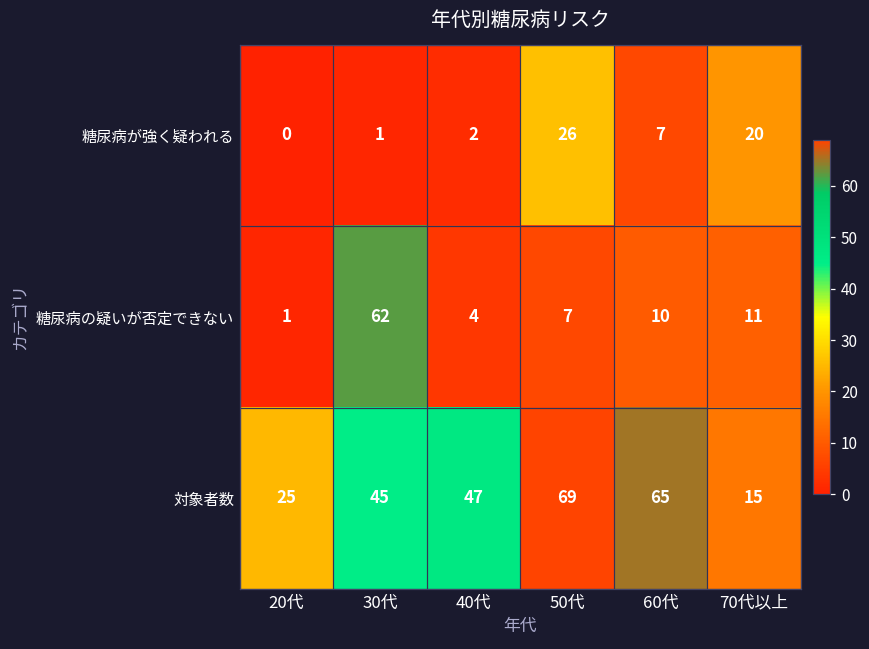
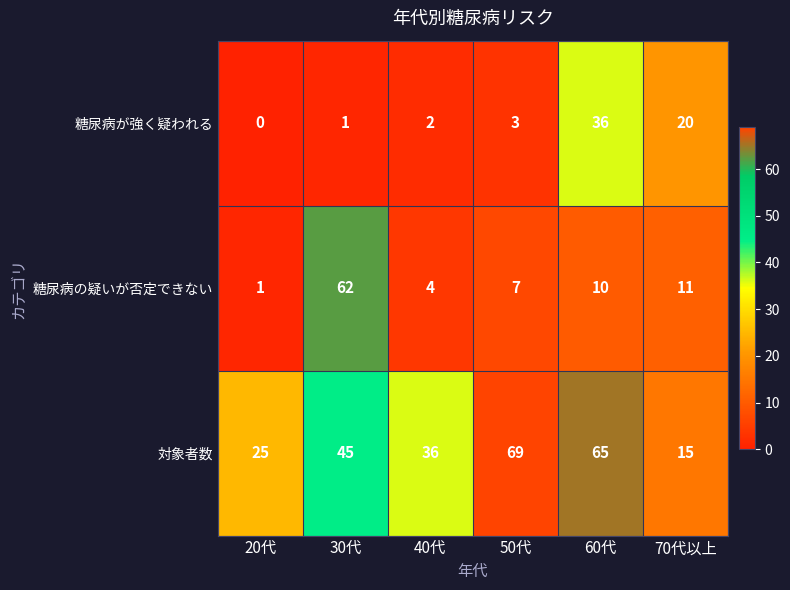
糖尿病が強く疑われる, 50代: 26 -> 3
糖尿病が強く疑われる, 60代: 7 -> 36
対象者数, 40代: 47 -> 36
